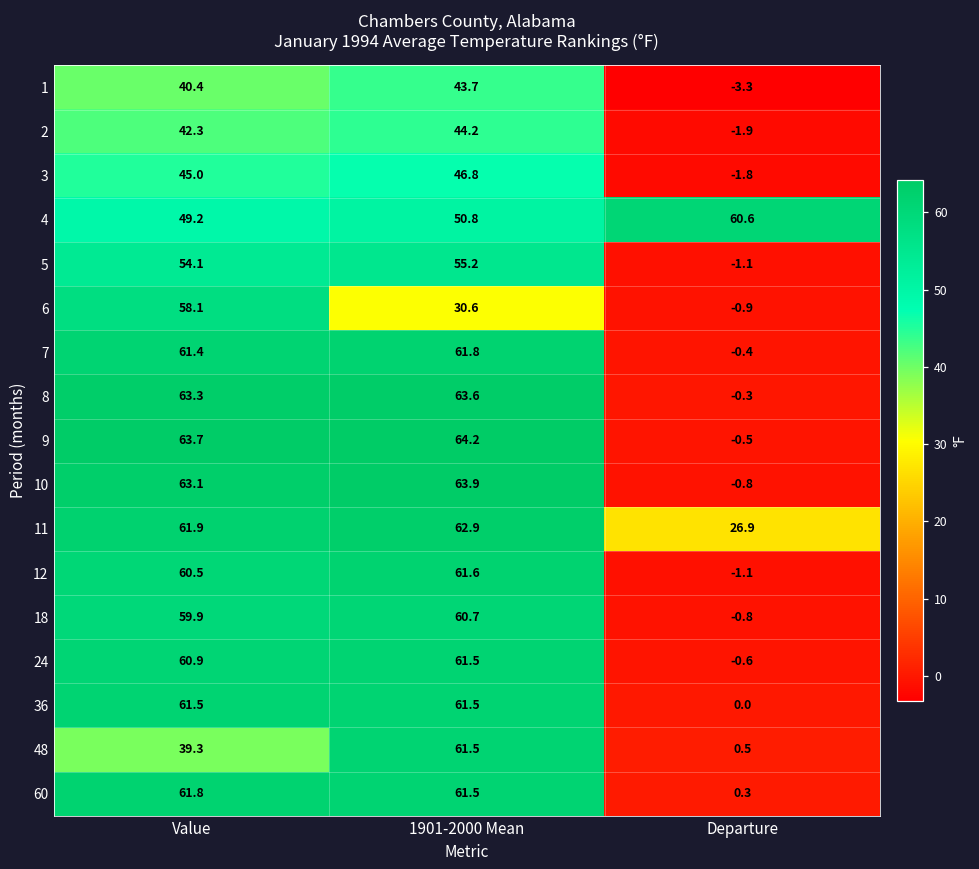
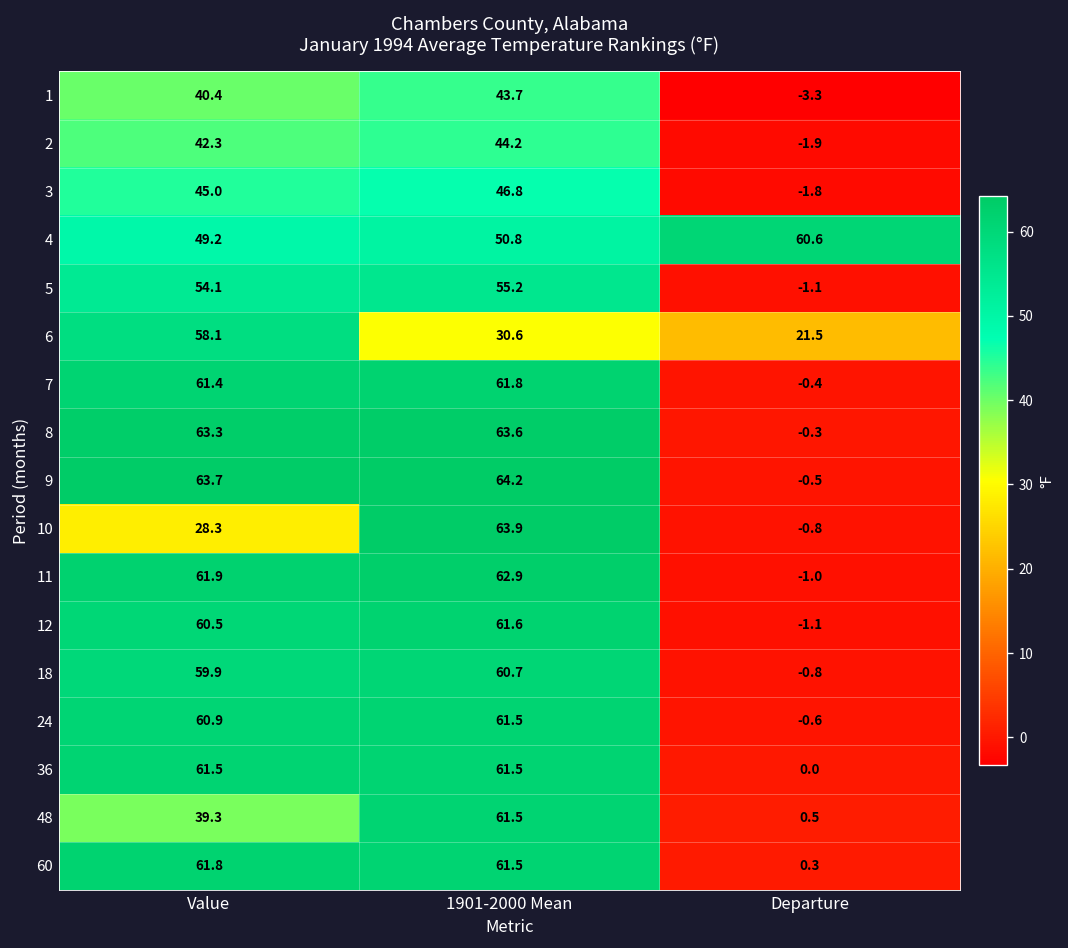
6, Departure: -0.9 -> 21.5
10, Value: 63.1 -> 28.3
11, Departure: 26.9 -> -1.0
